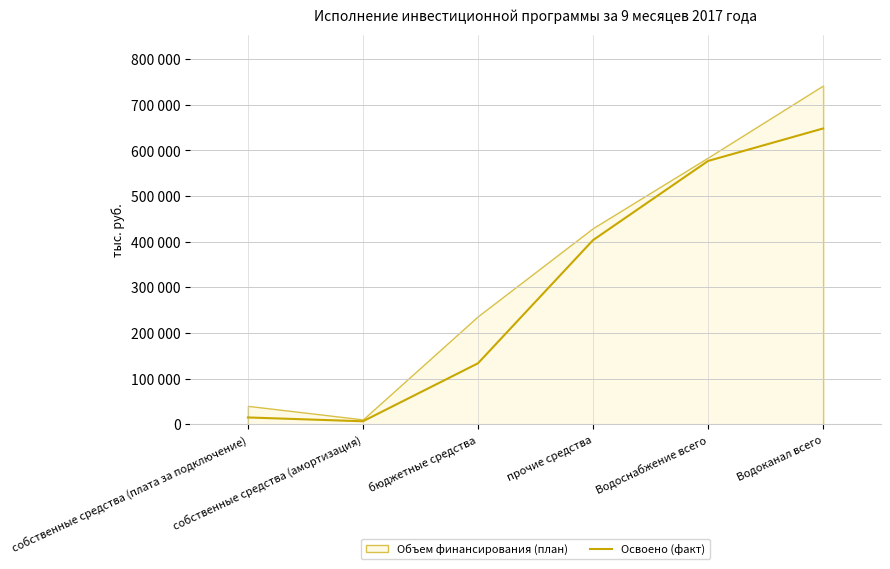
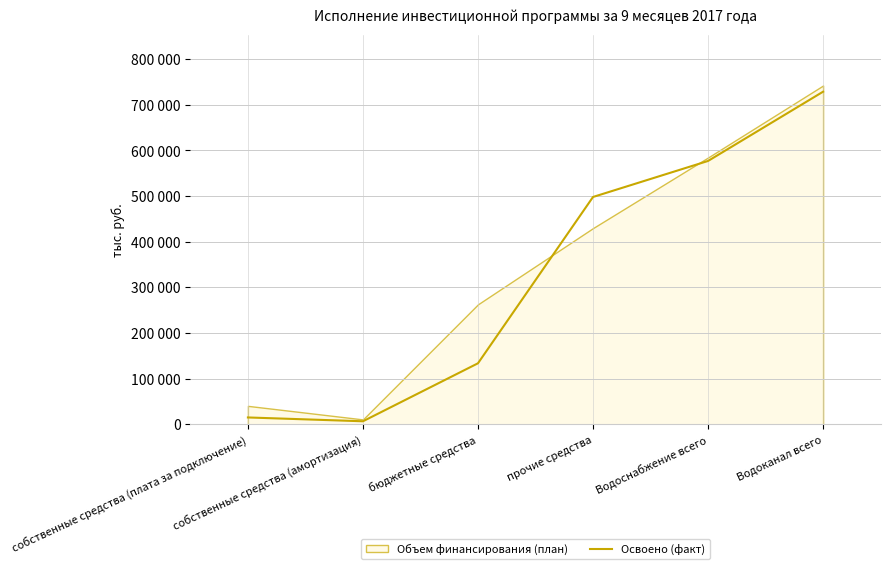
Объем финансирования (план), бюджетные средства: 240000 -> 260000
Освоено (факт), прочие средства: 400000 -> 500000
Освоено (факт), Водоканал всего: 650000 -> 730000
